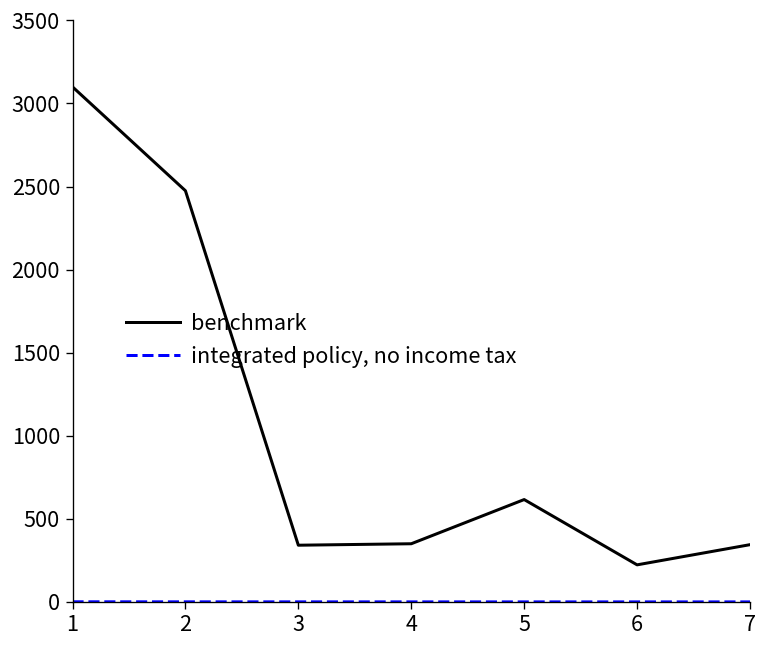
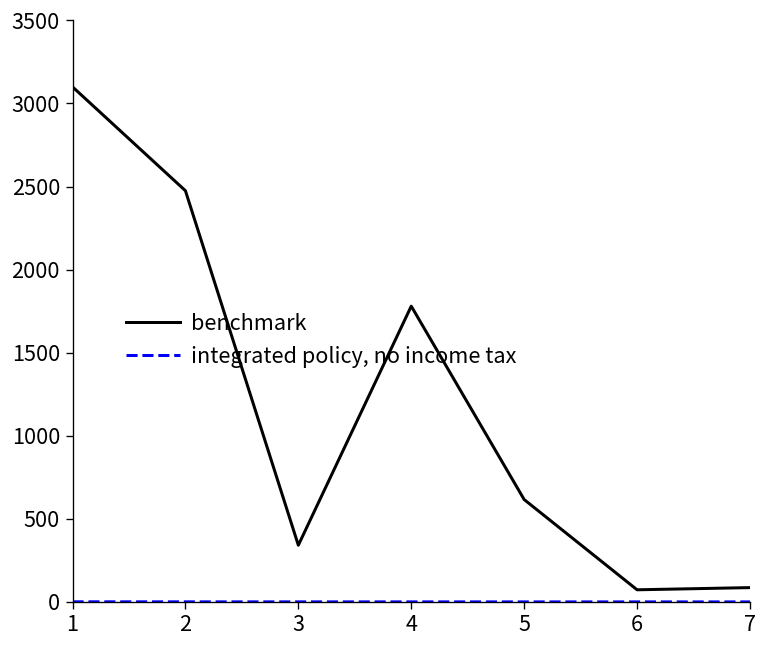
benchmark, 4: 350 -> 1780
benchmark, 6: 220 -> 70
benchmark, 7: 340 -> 90
